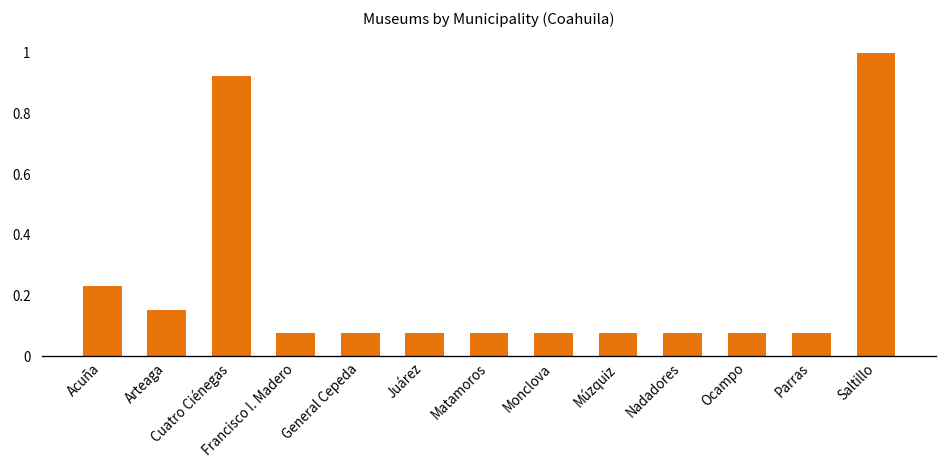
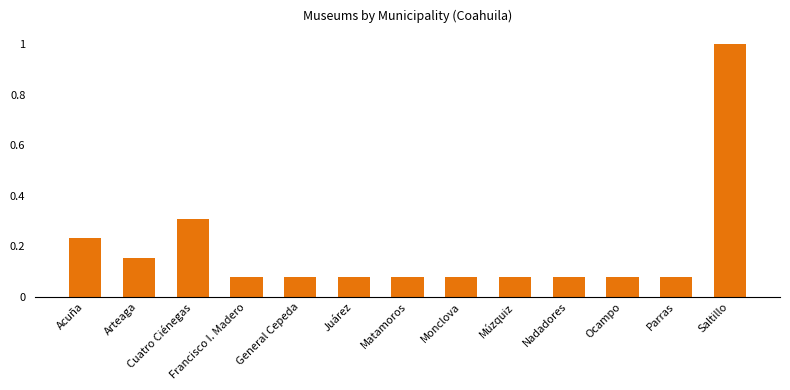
Cuatro Ciénegas: 0.92 -> 0.31
